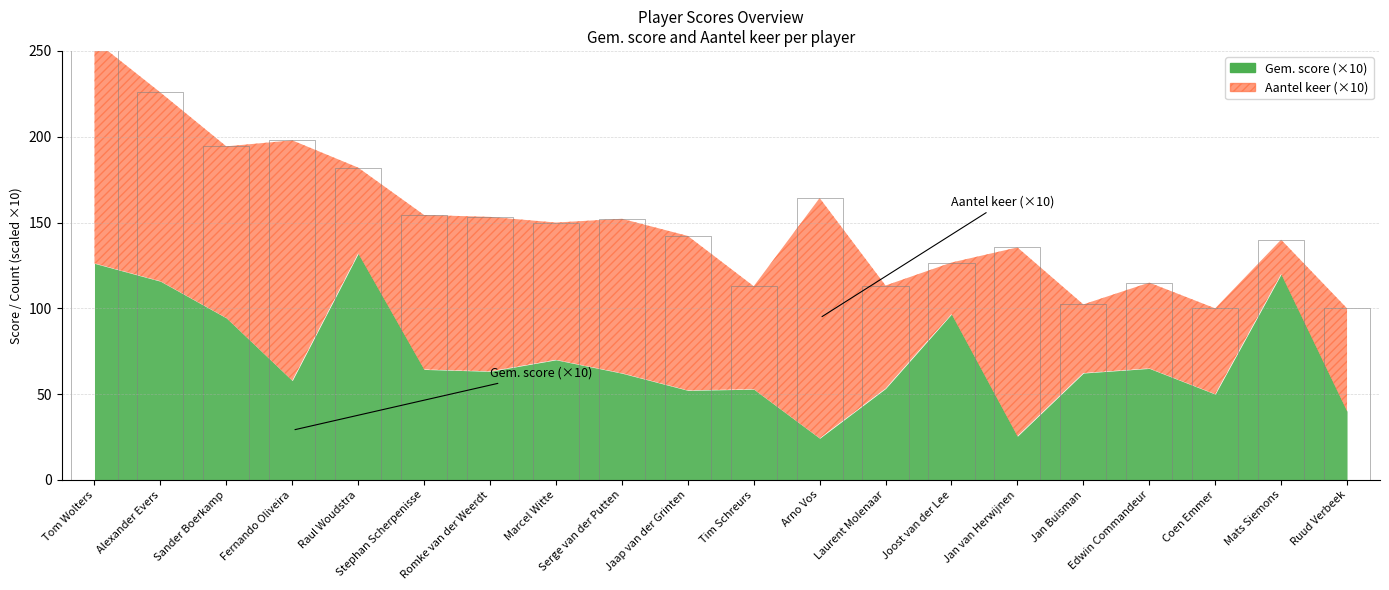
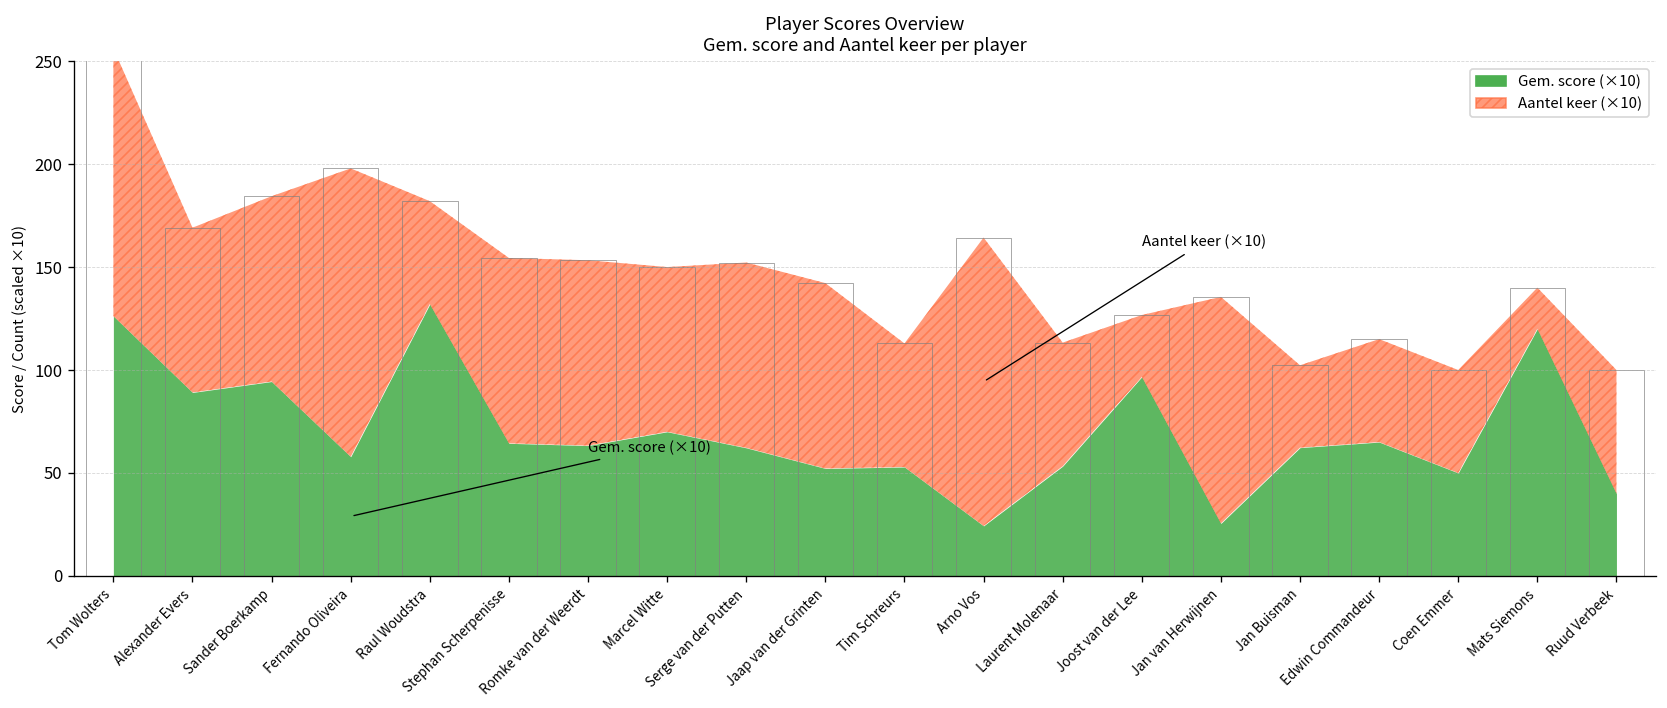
Gem. score (×10), Alexander Evers: 116 -> 89
Aantel keer (×10), Alexander Evers: 110 -> 80
Aantel keer (×10), Sander Boerkamp: 100 -> 90
